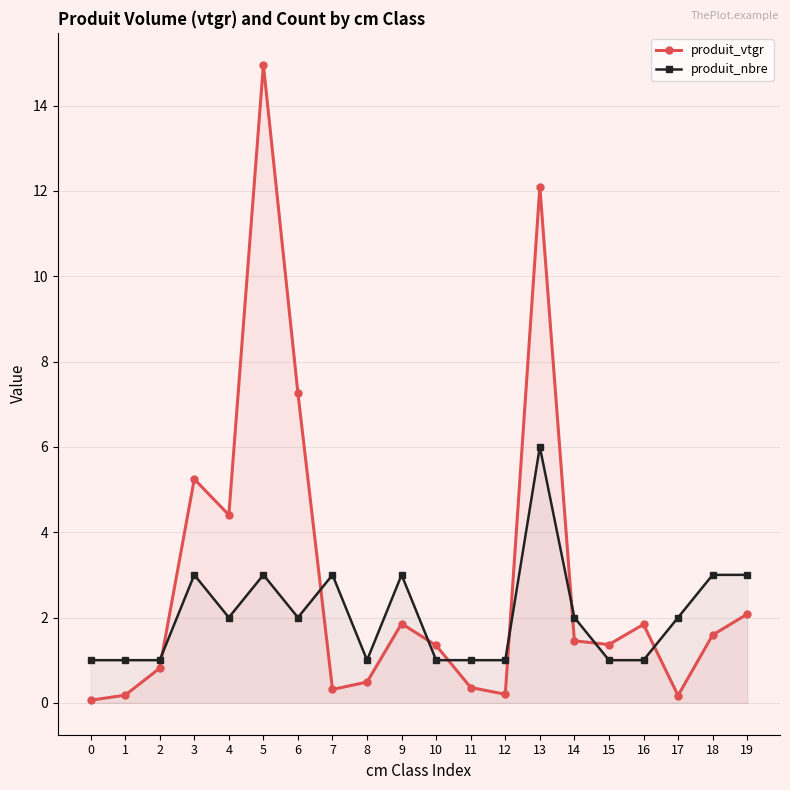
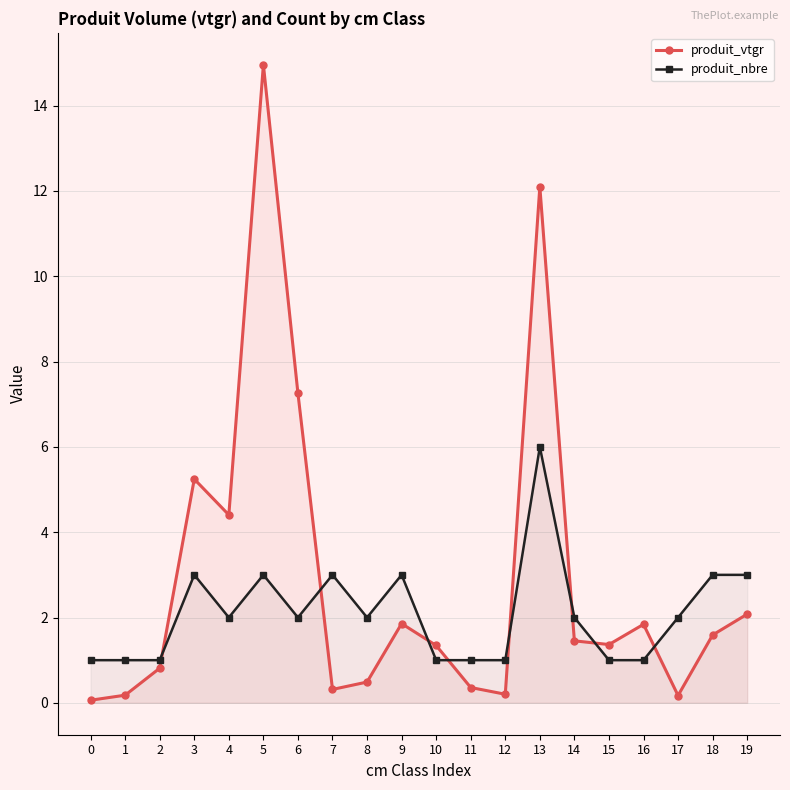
produit_nbre, 8: 1 -> 2
